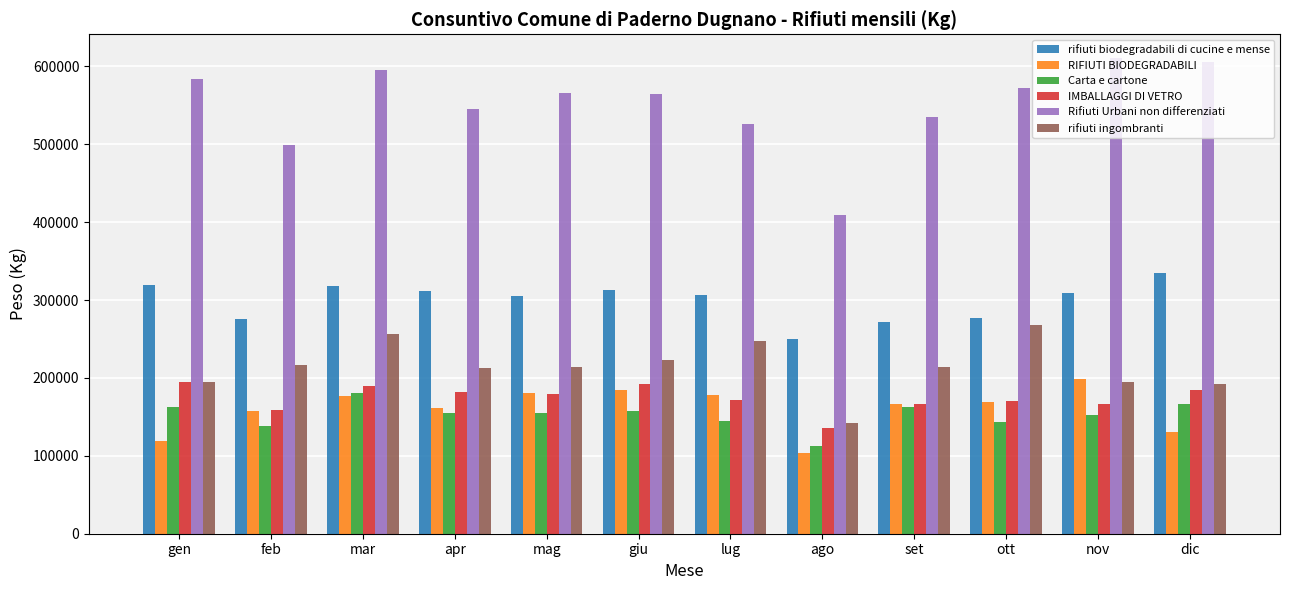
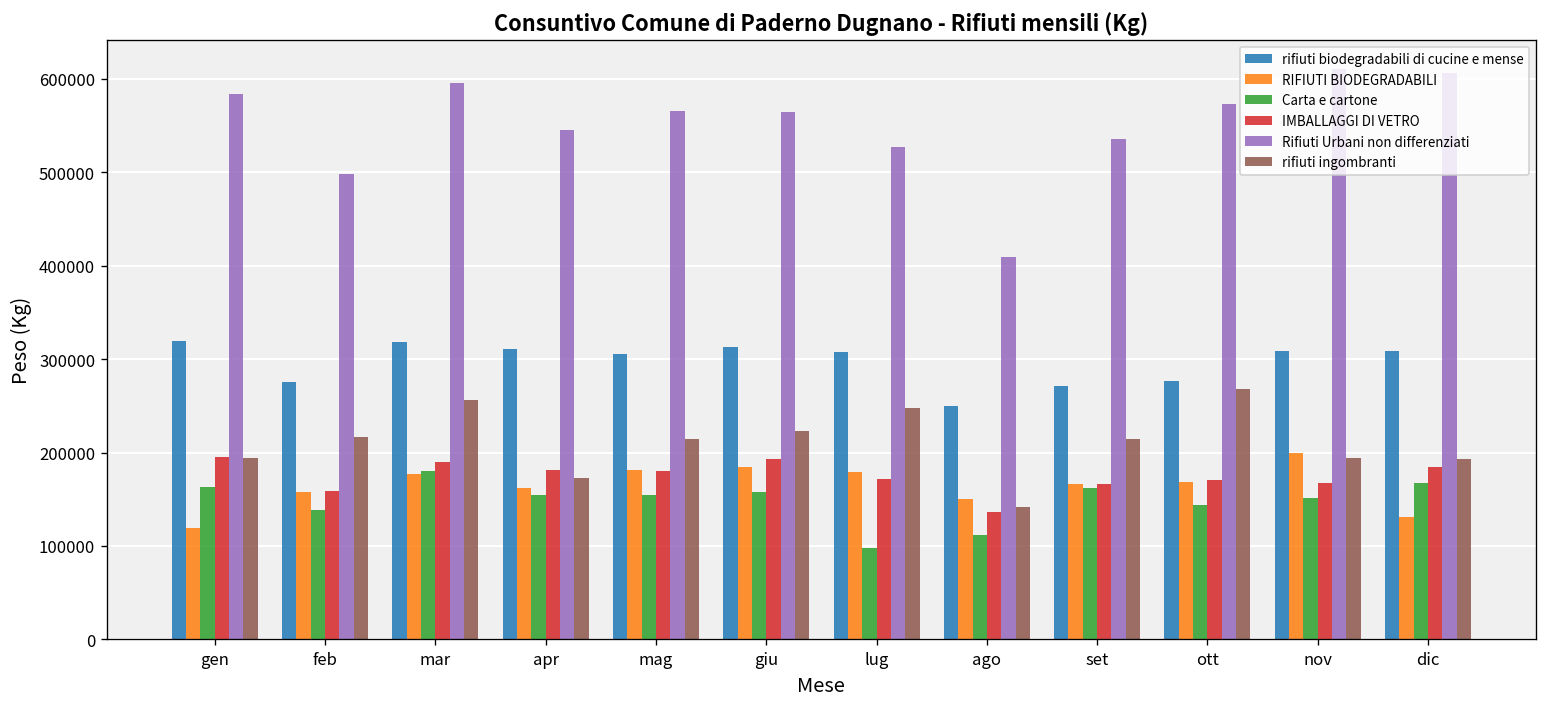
rifiuti ingombranti, apr: 210000 -> 170000
Carta e cartone, lug: 140000 -> 100000
RIFIUTI BIODEGRADABILI, ago: 100000 -> 150000
rifiuti biodegradabili di cucine e mense, dic: 330000 -> 310000
